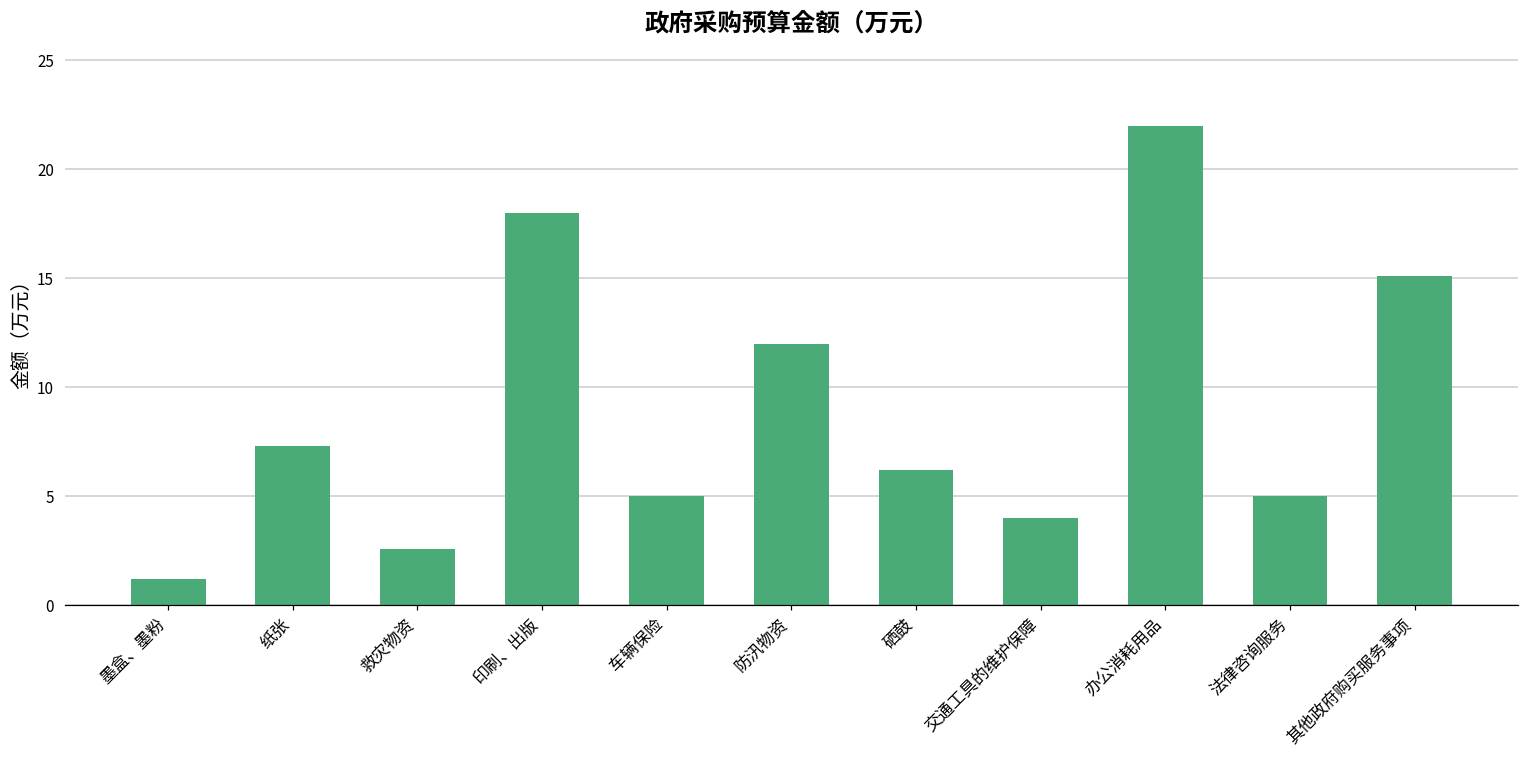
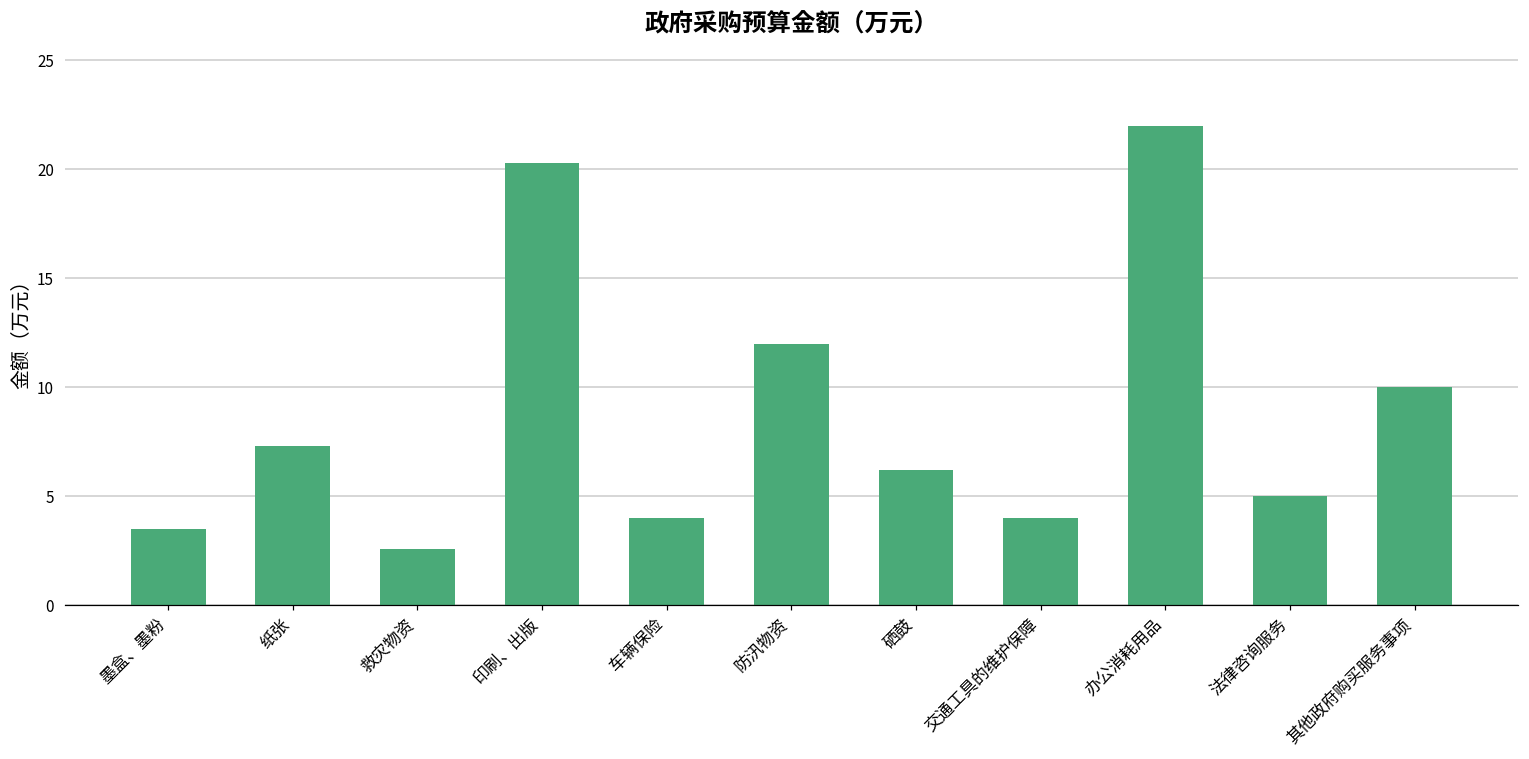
墨盒、墨粉: 1.2 -> 3.5
印刷、出版: 18.0 -> 20.3
车辆保险: 5 -> 4
其他政府购买服务事项: 15.1 -> 10.0
